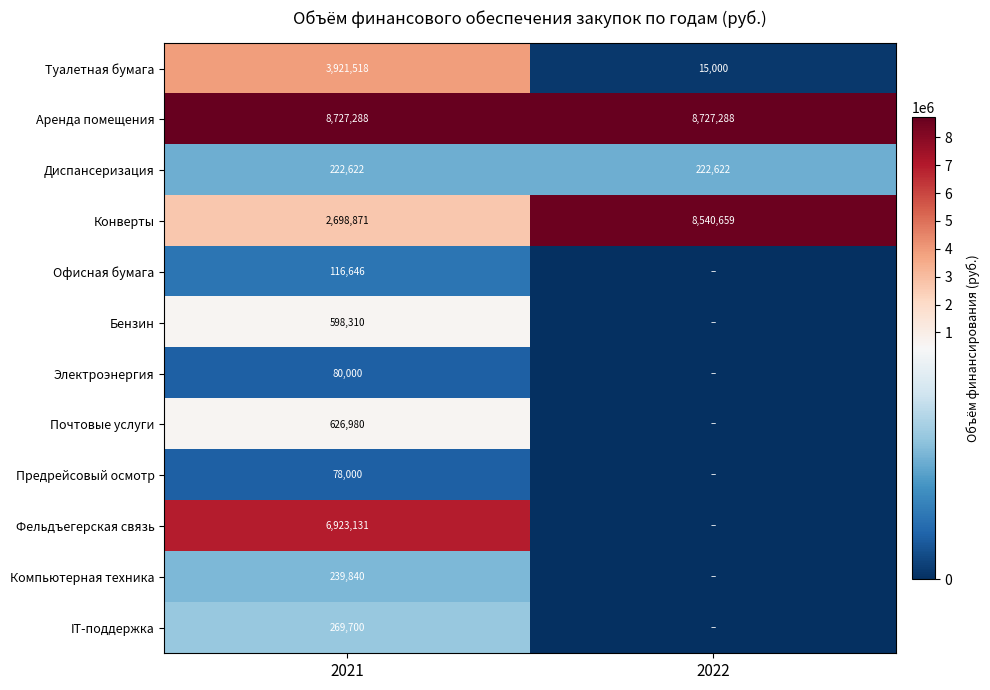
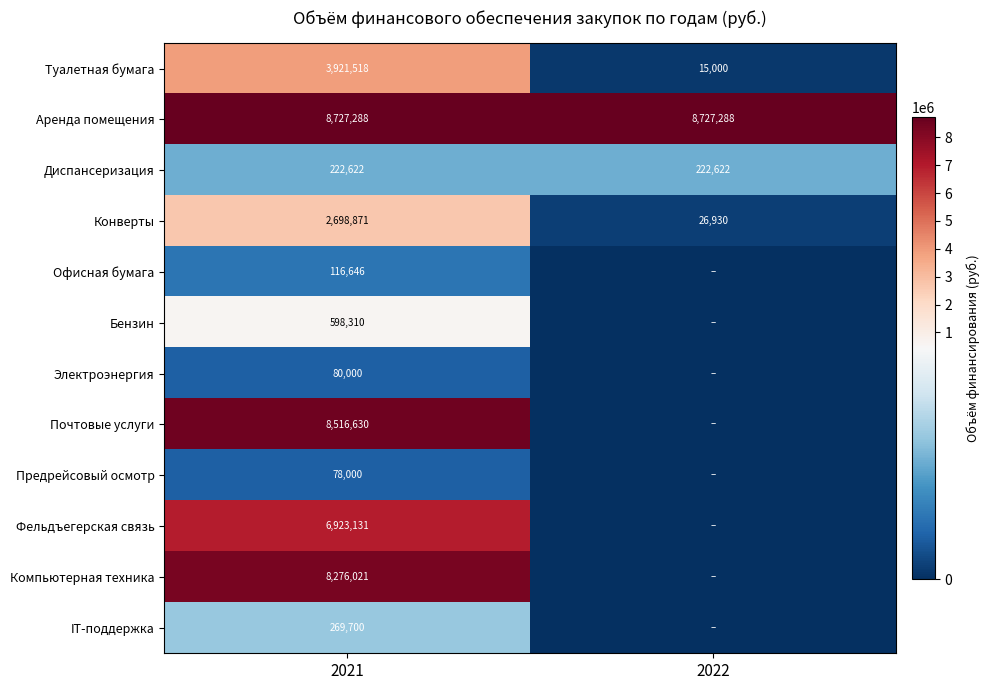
Конверты, 2022: 8,540,659 -> 26,930
Почтовые услуги, 2021: 626,980 -> 8,516,630
Компьютерная техника, 2021: 239,840 -> 8,276,021
